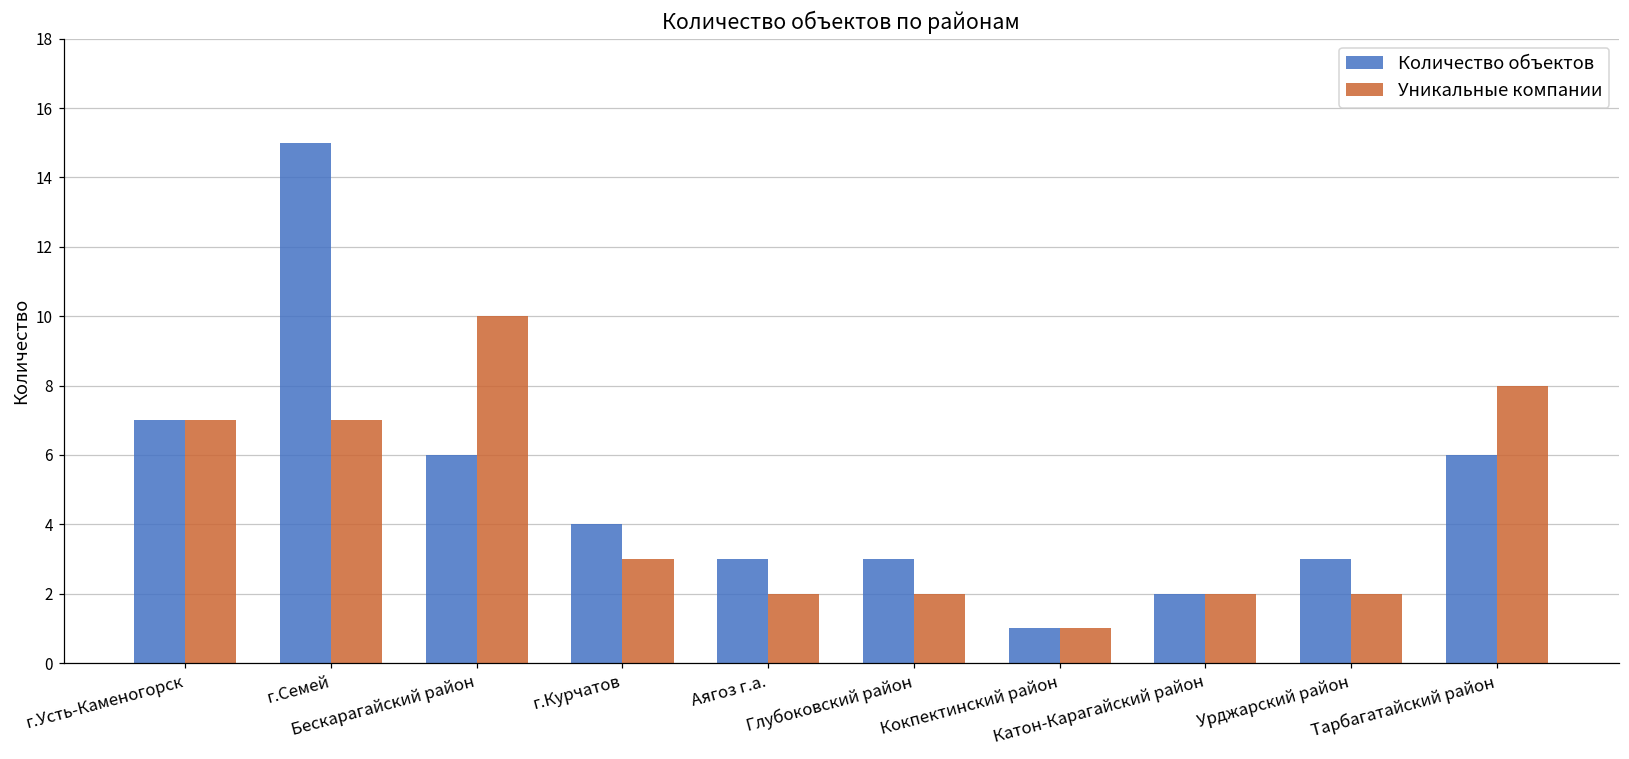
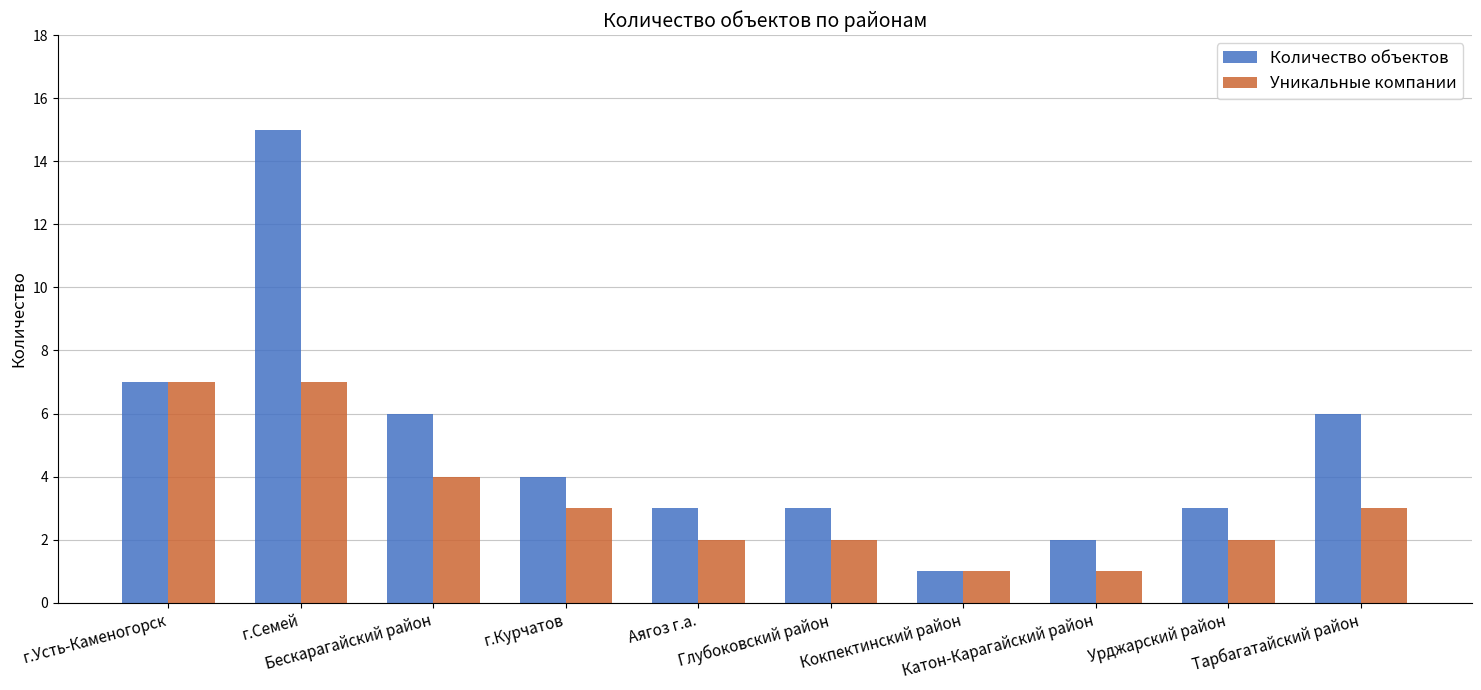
Уникальные компании, Бескарагайский район: 10 -> 4
Уникальные компании, Катон-Карагайский район: 2 -> 1
Уникальные компании, Тарбагатайский район: 8 -> 3
